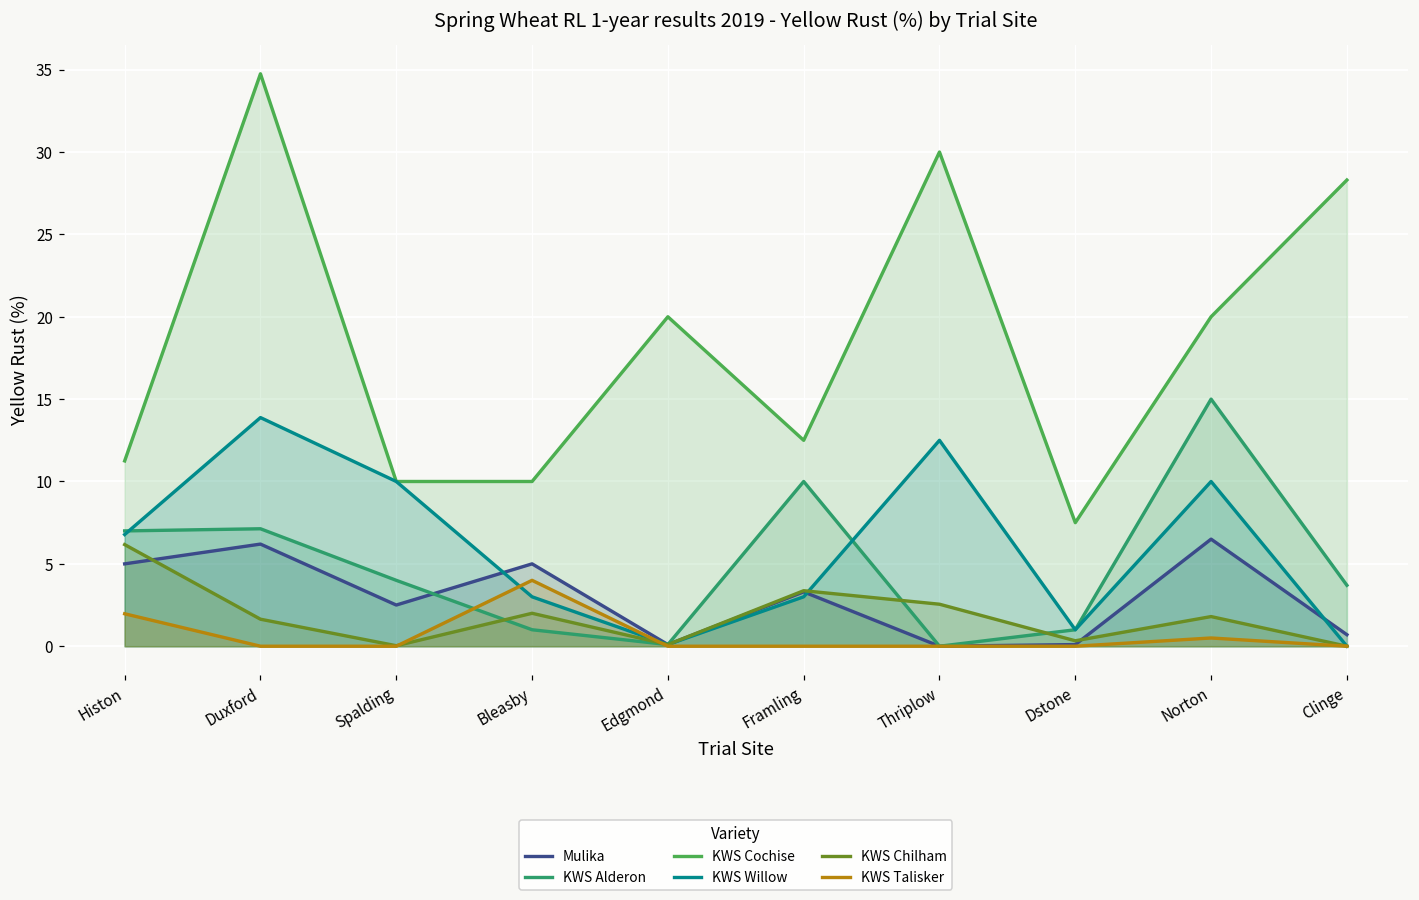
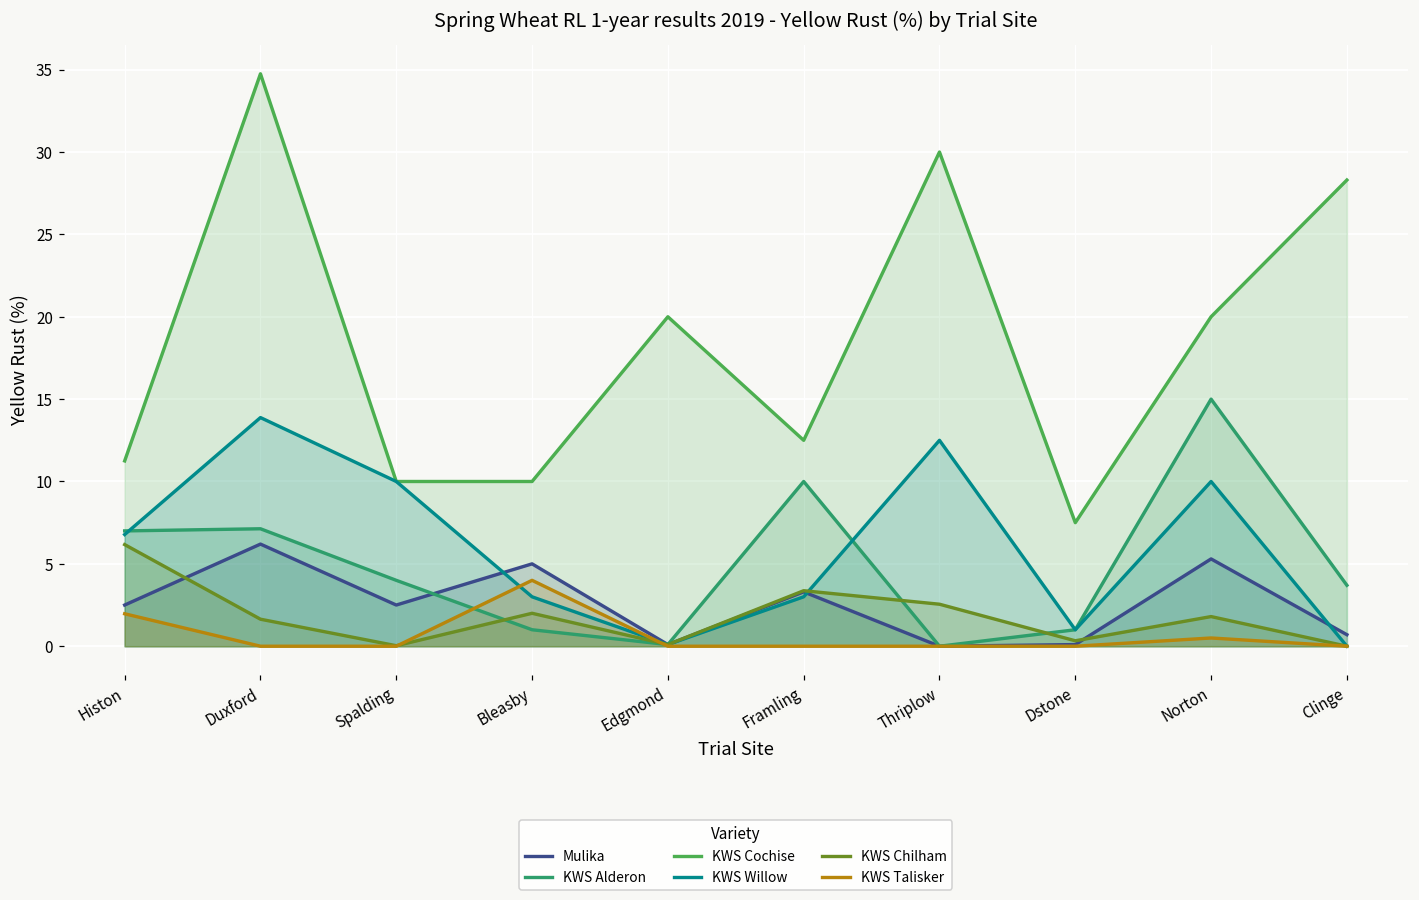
Mulika, Histon: 5.0 -> 2.5
Mulika, Norton: 6.5 -> 5.3
